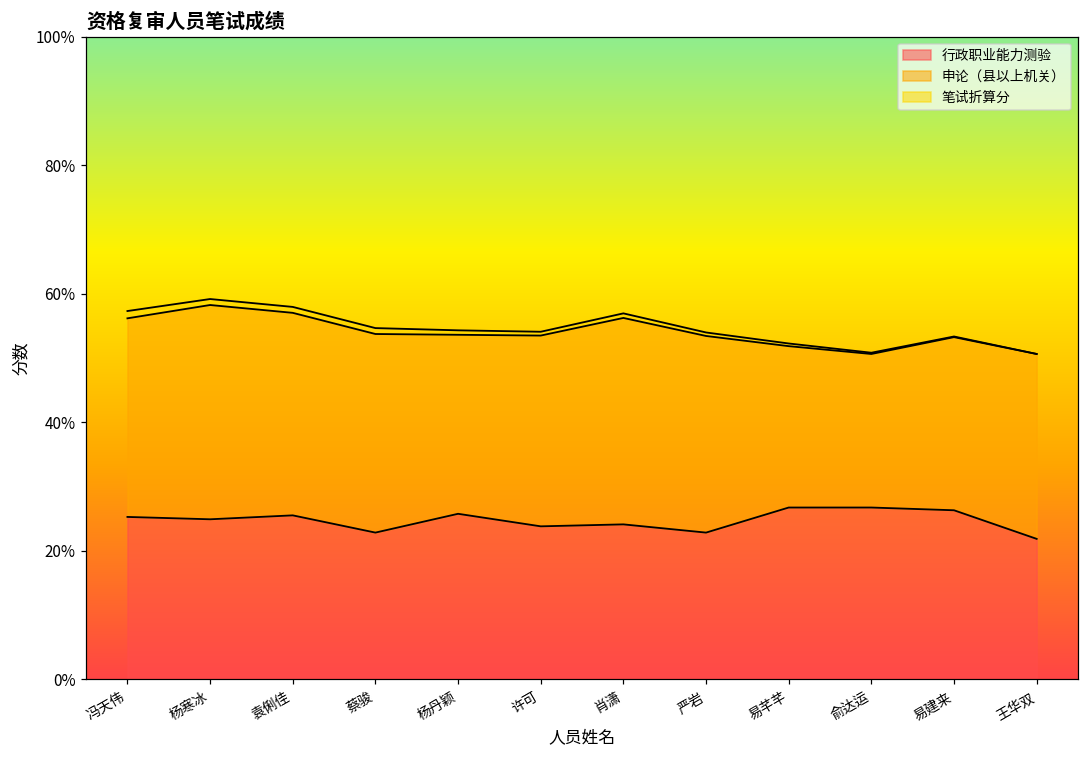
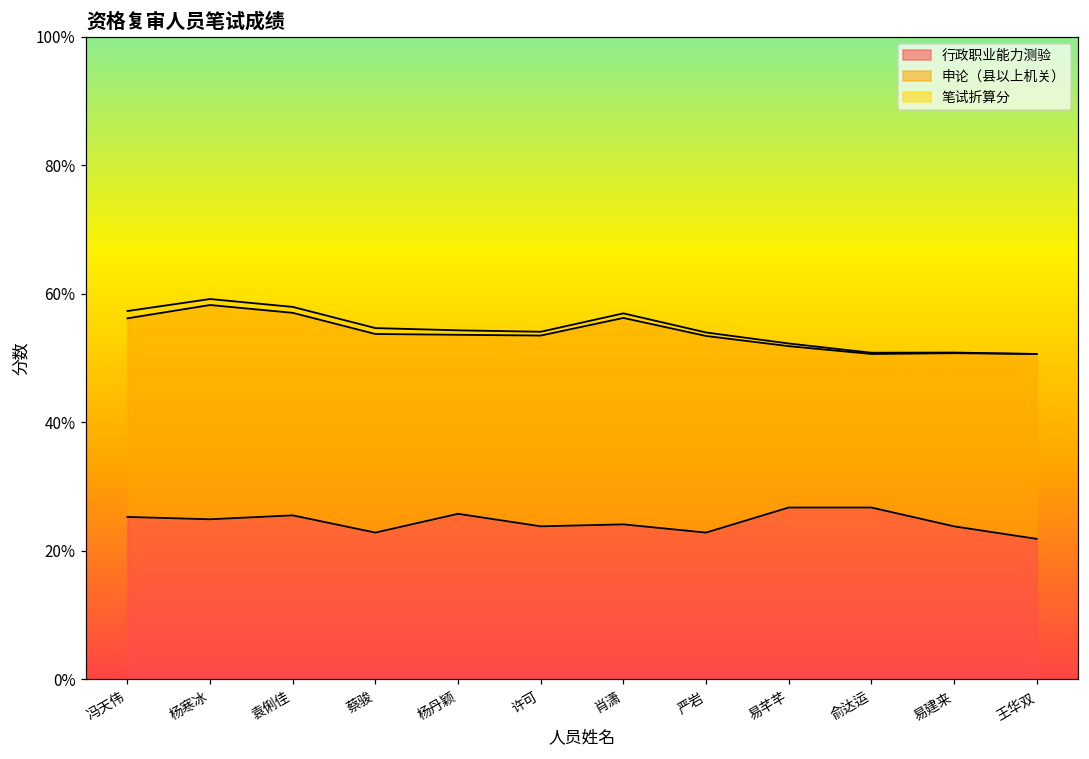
行政职业能力测验, 易建来: 26% -> 24%
